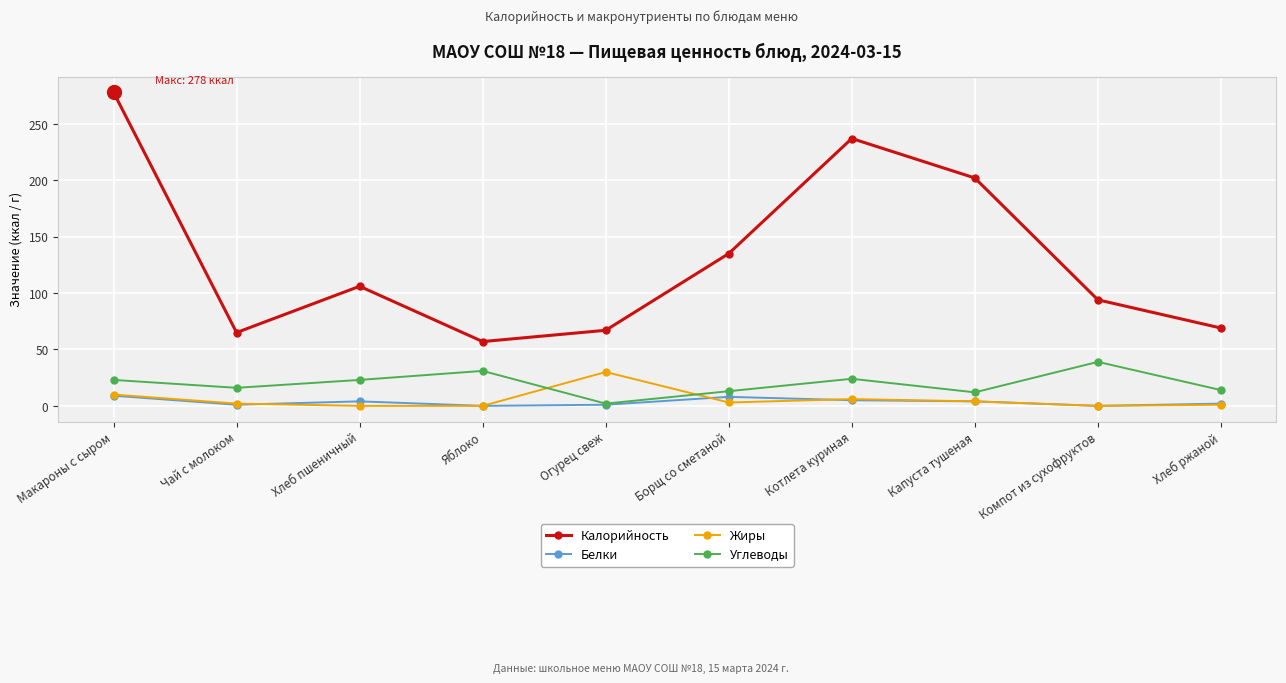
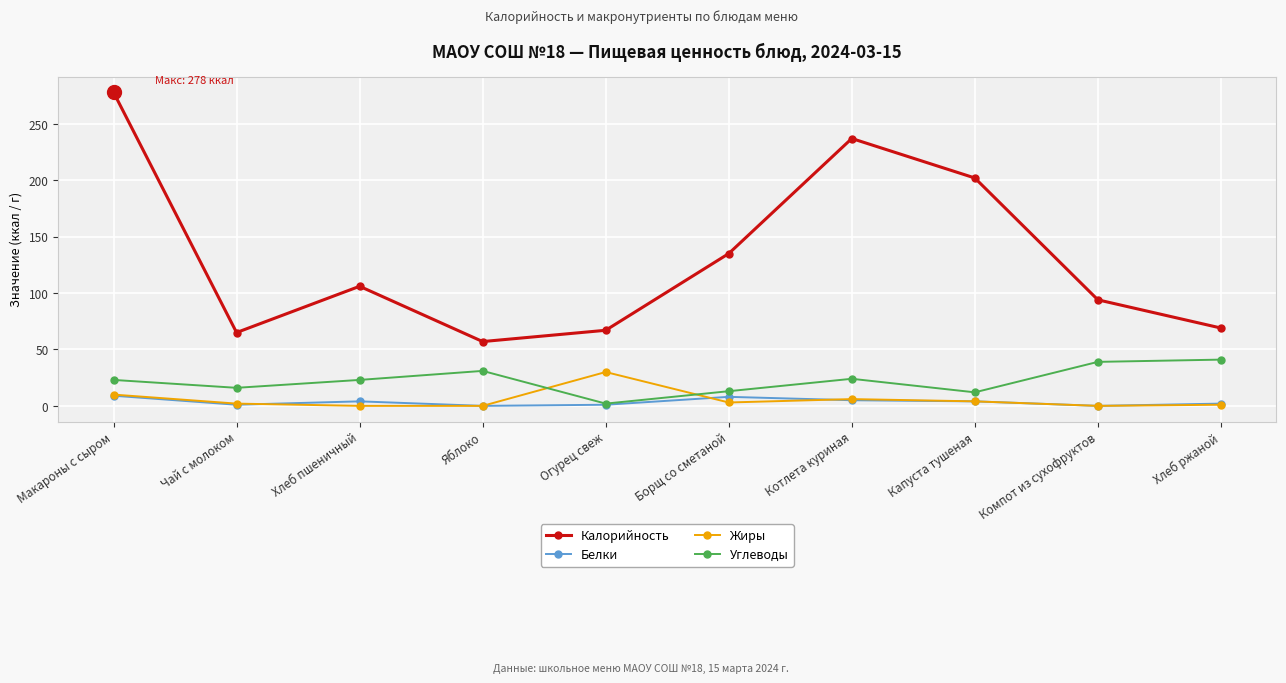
Углеводы, Хлеб ржаной: 14 -> 41
